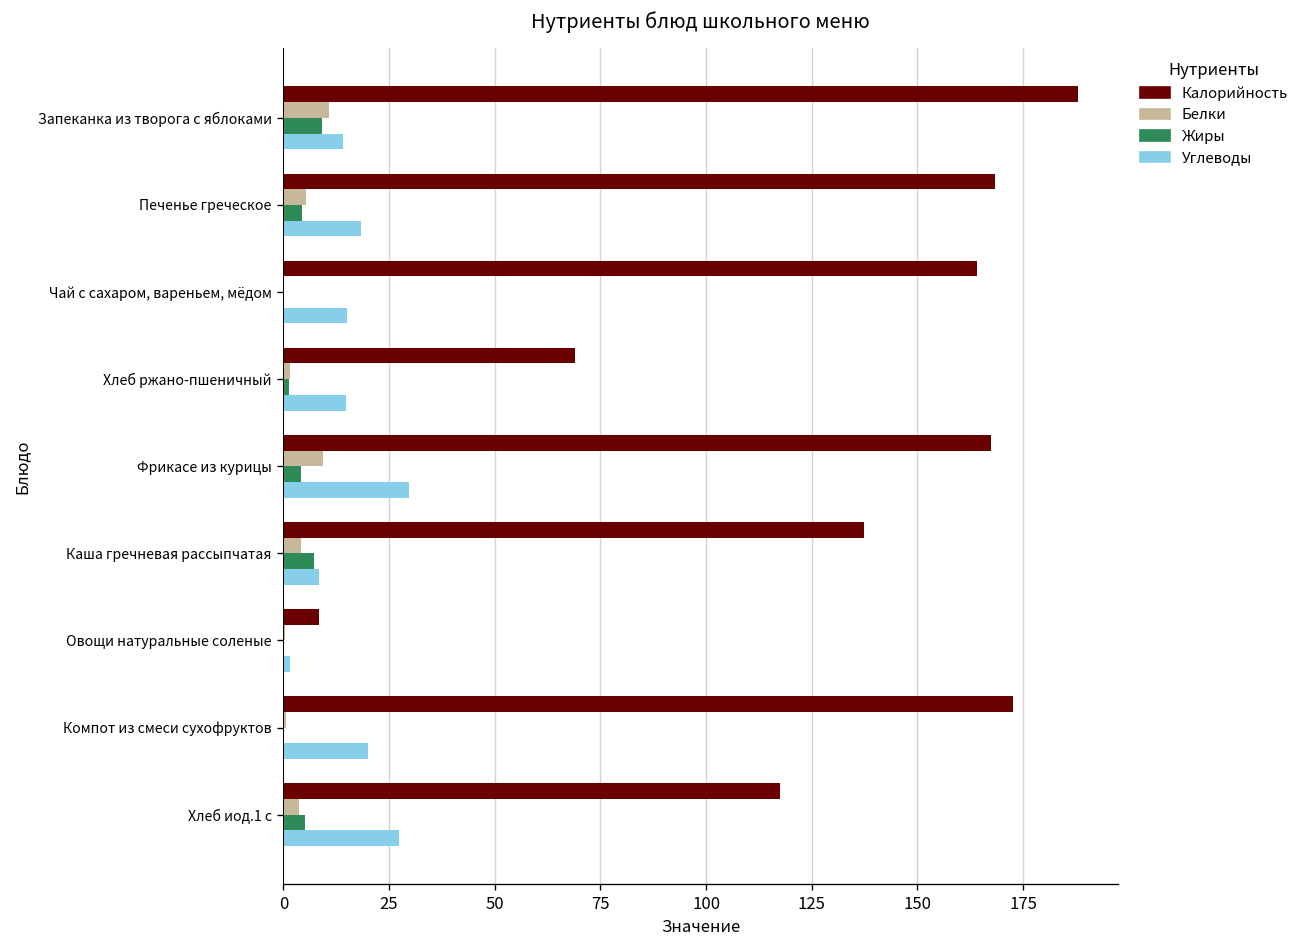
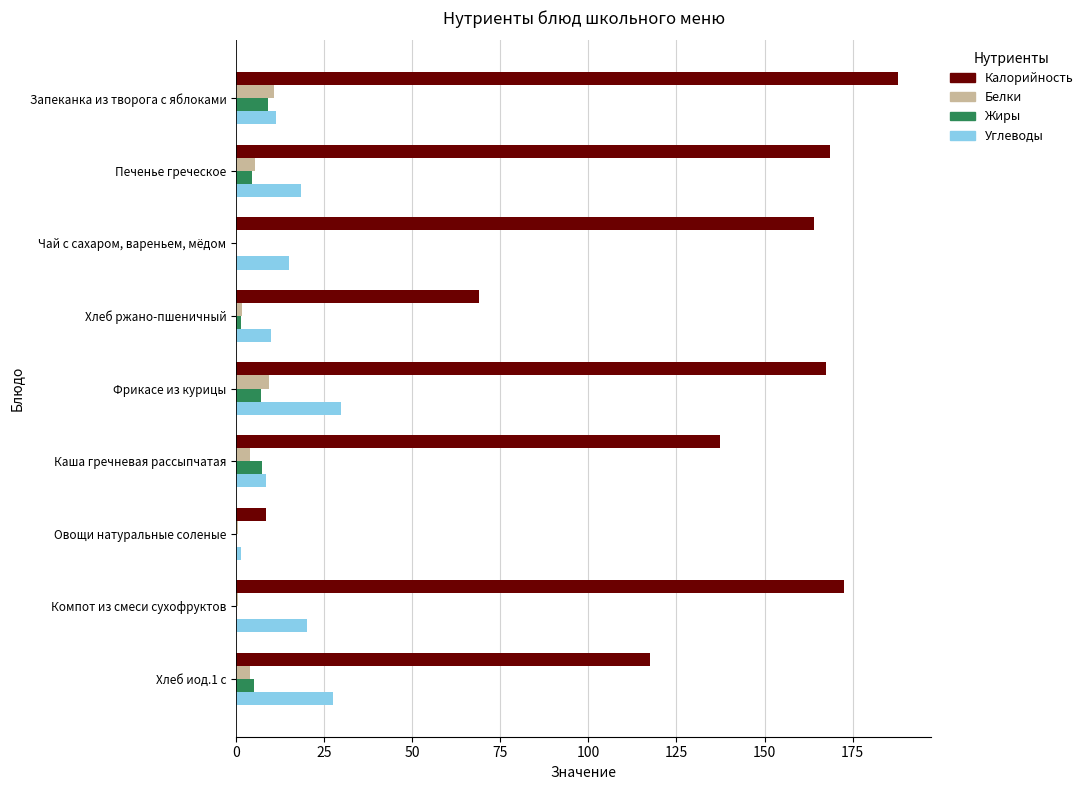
Углеводы, Запеканка из творога с яблоками: 14 -> 11
Углеводы, Хлеб ржано-пшеничный: 15 -> 10
Жиры, Фрикасе из курицы: 4 -> 7
